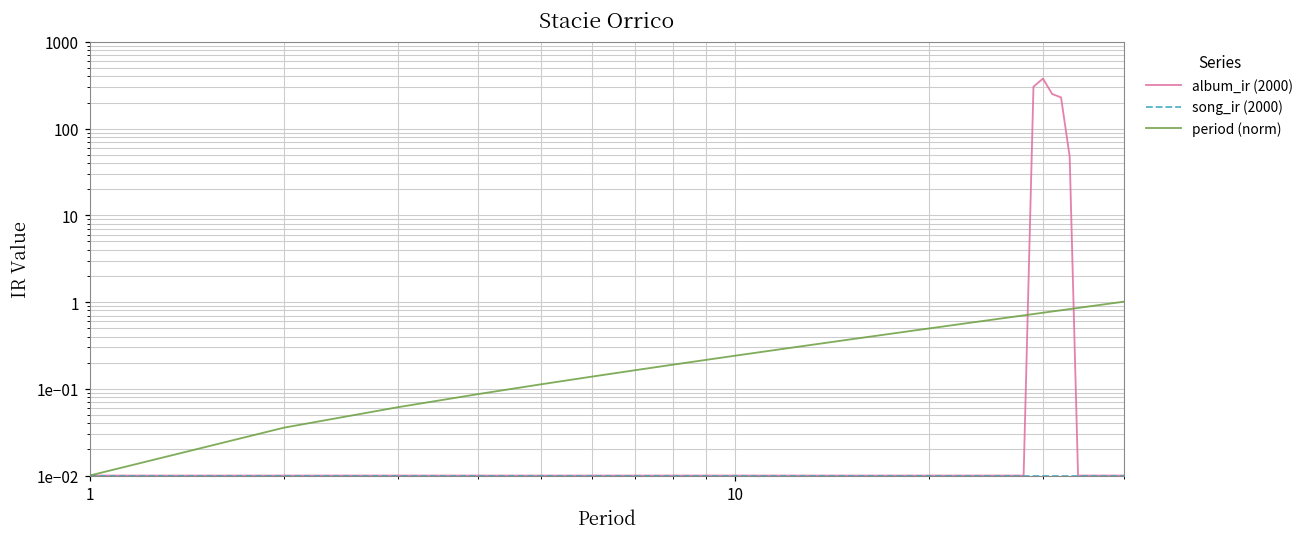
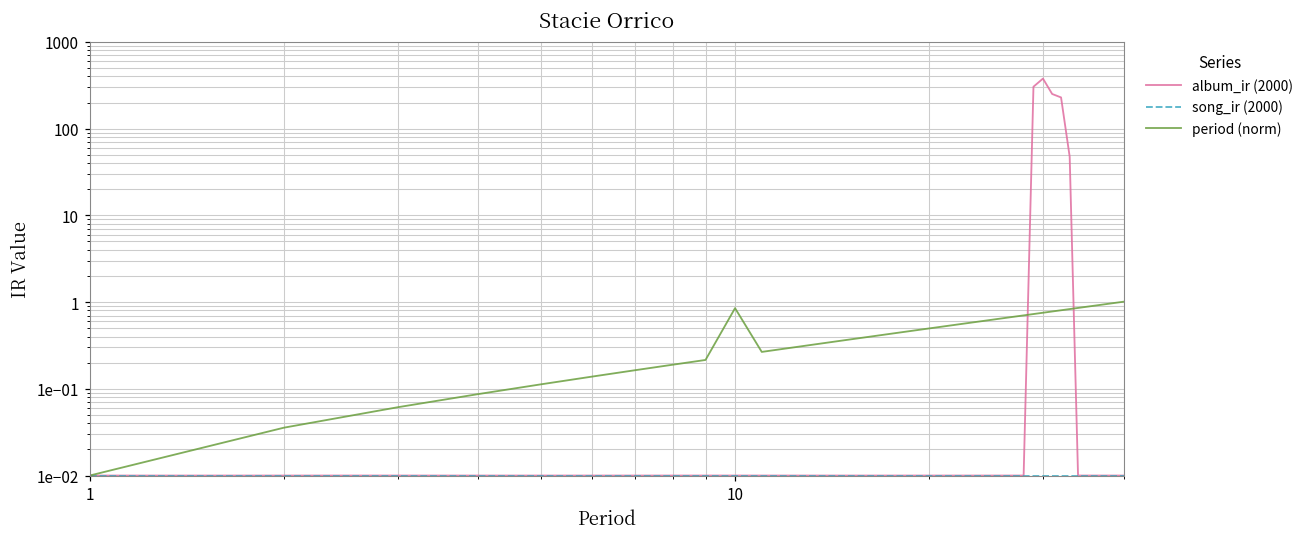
period (norm), 10: 0.24 -> 0.9
